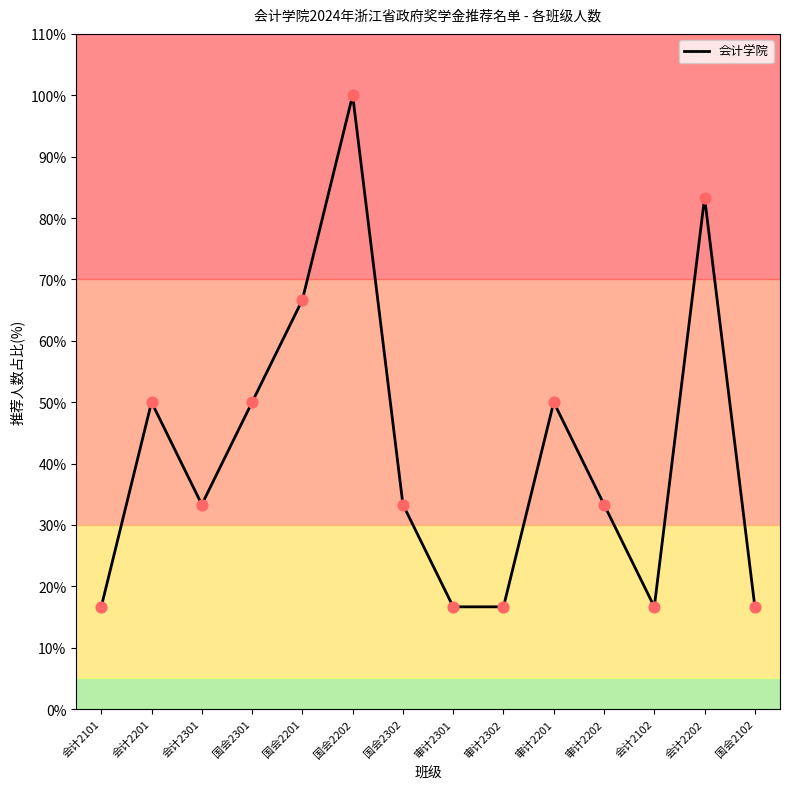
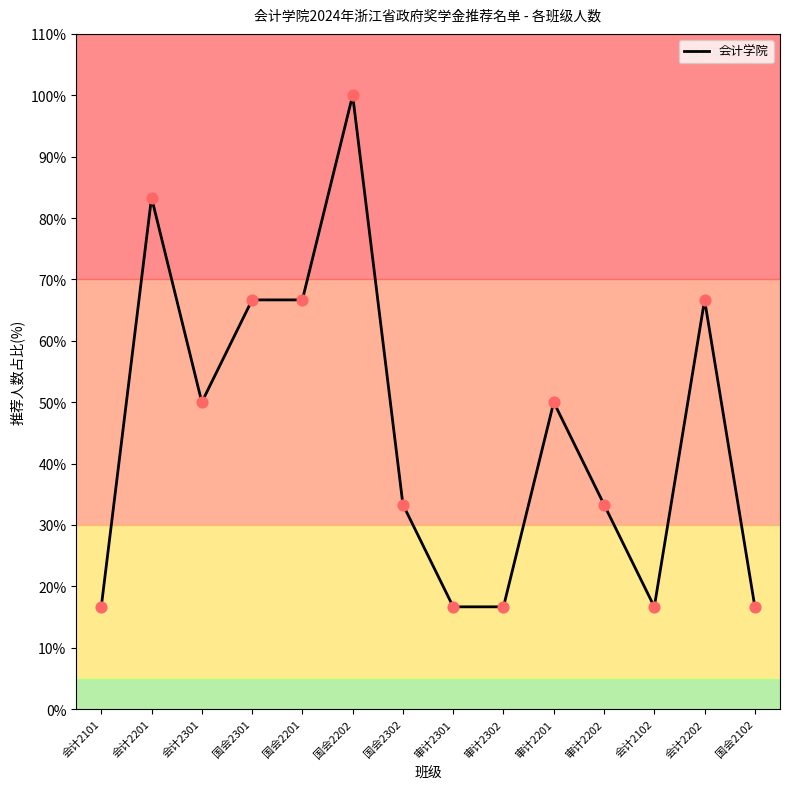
会计2201: 50% -> 83%
会计2301: 33% -> 50%
国会2301: 50% -> 67%
会计2202: 83% -> 67%
